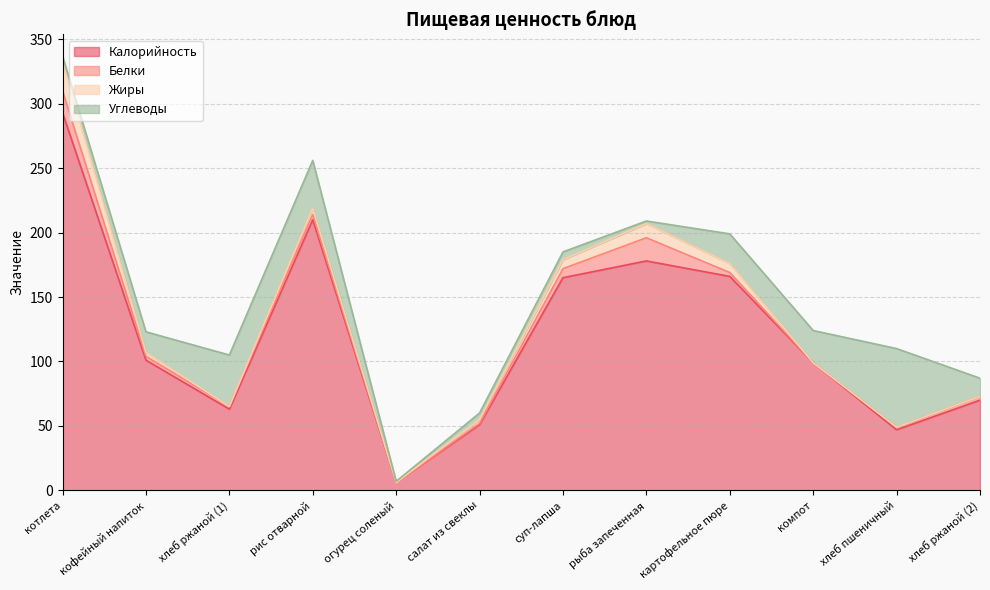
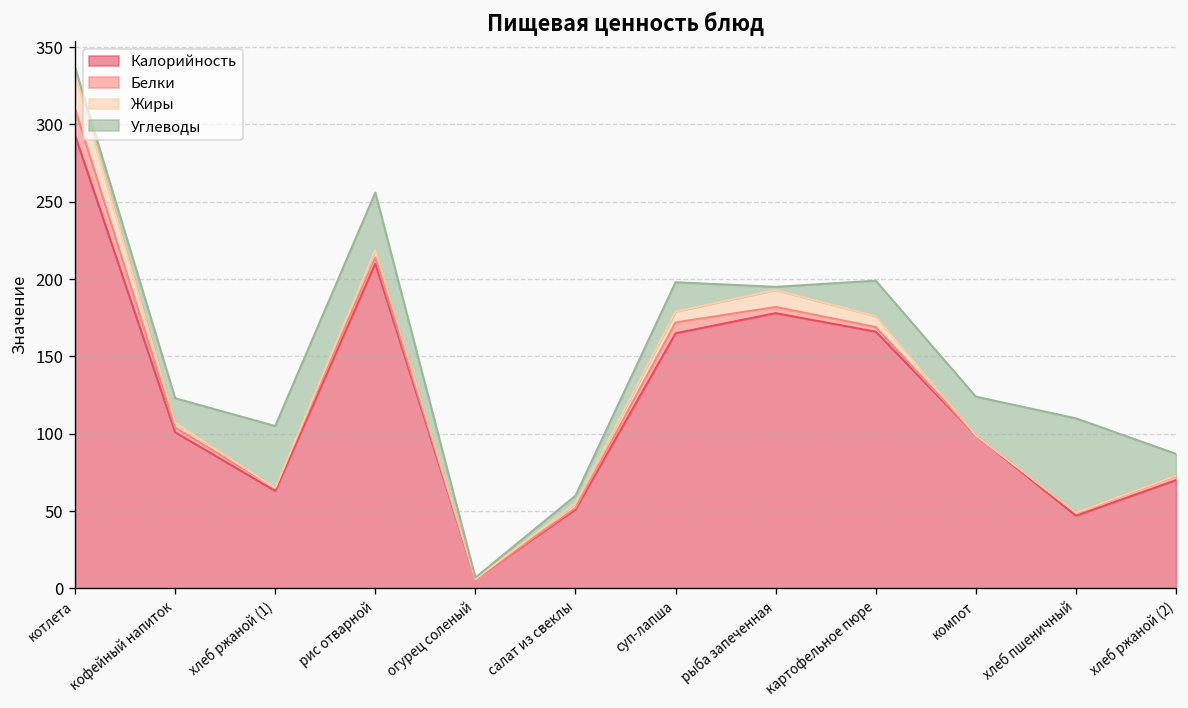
Углеводы, суп-лапша: 6 -> 19
Белки, рыба запеченная: 18 -> 4
